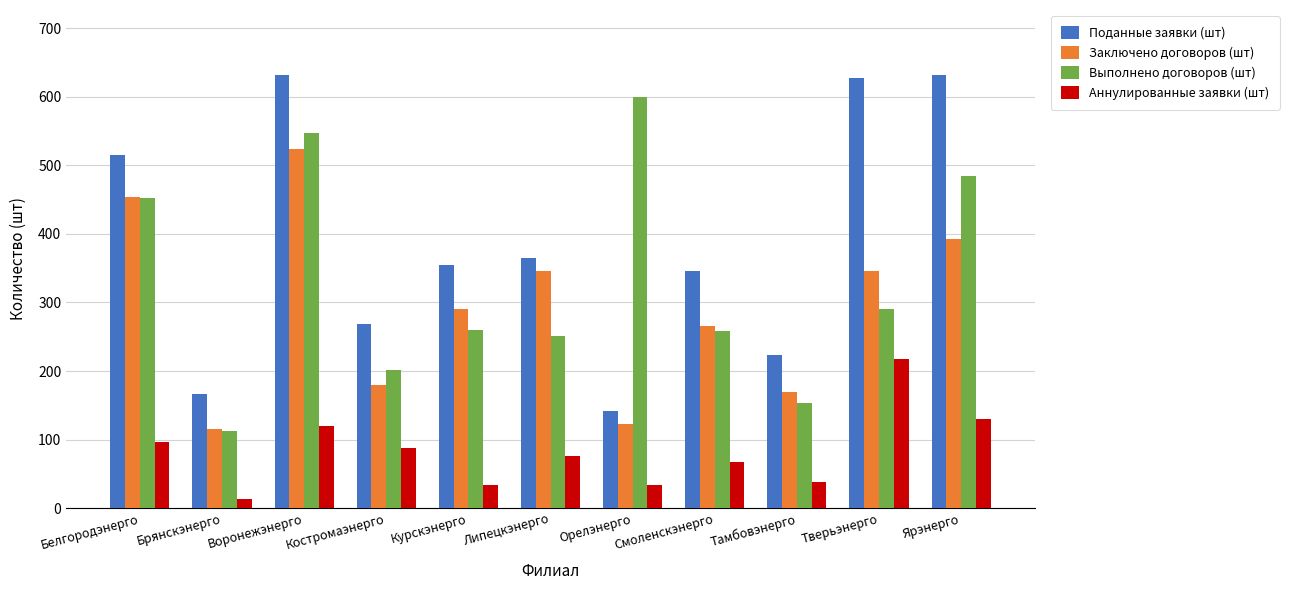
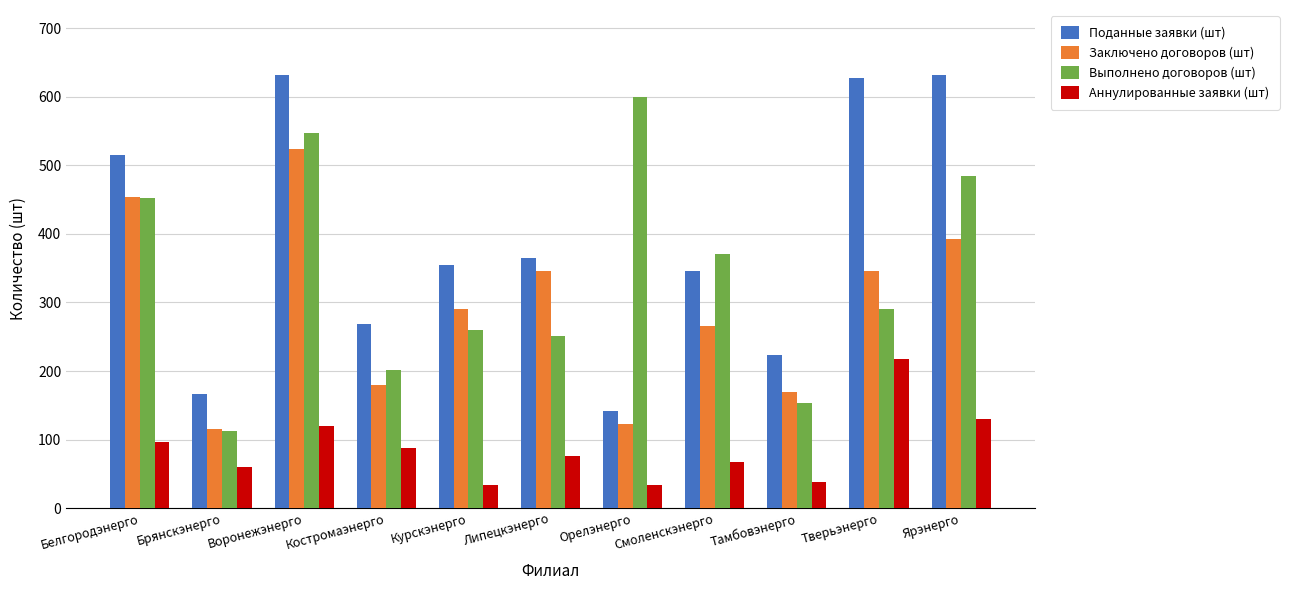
Аннулированные заявки (шт), Брянскэнерго: 10 -> 60
Выполнено договоров (шт), Смоленскэнерго: 260 -> 370
